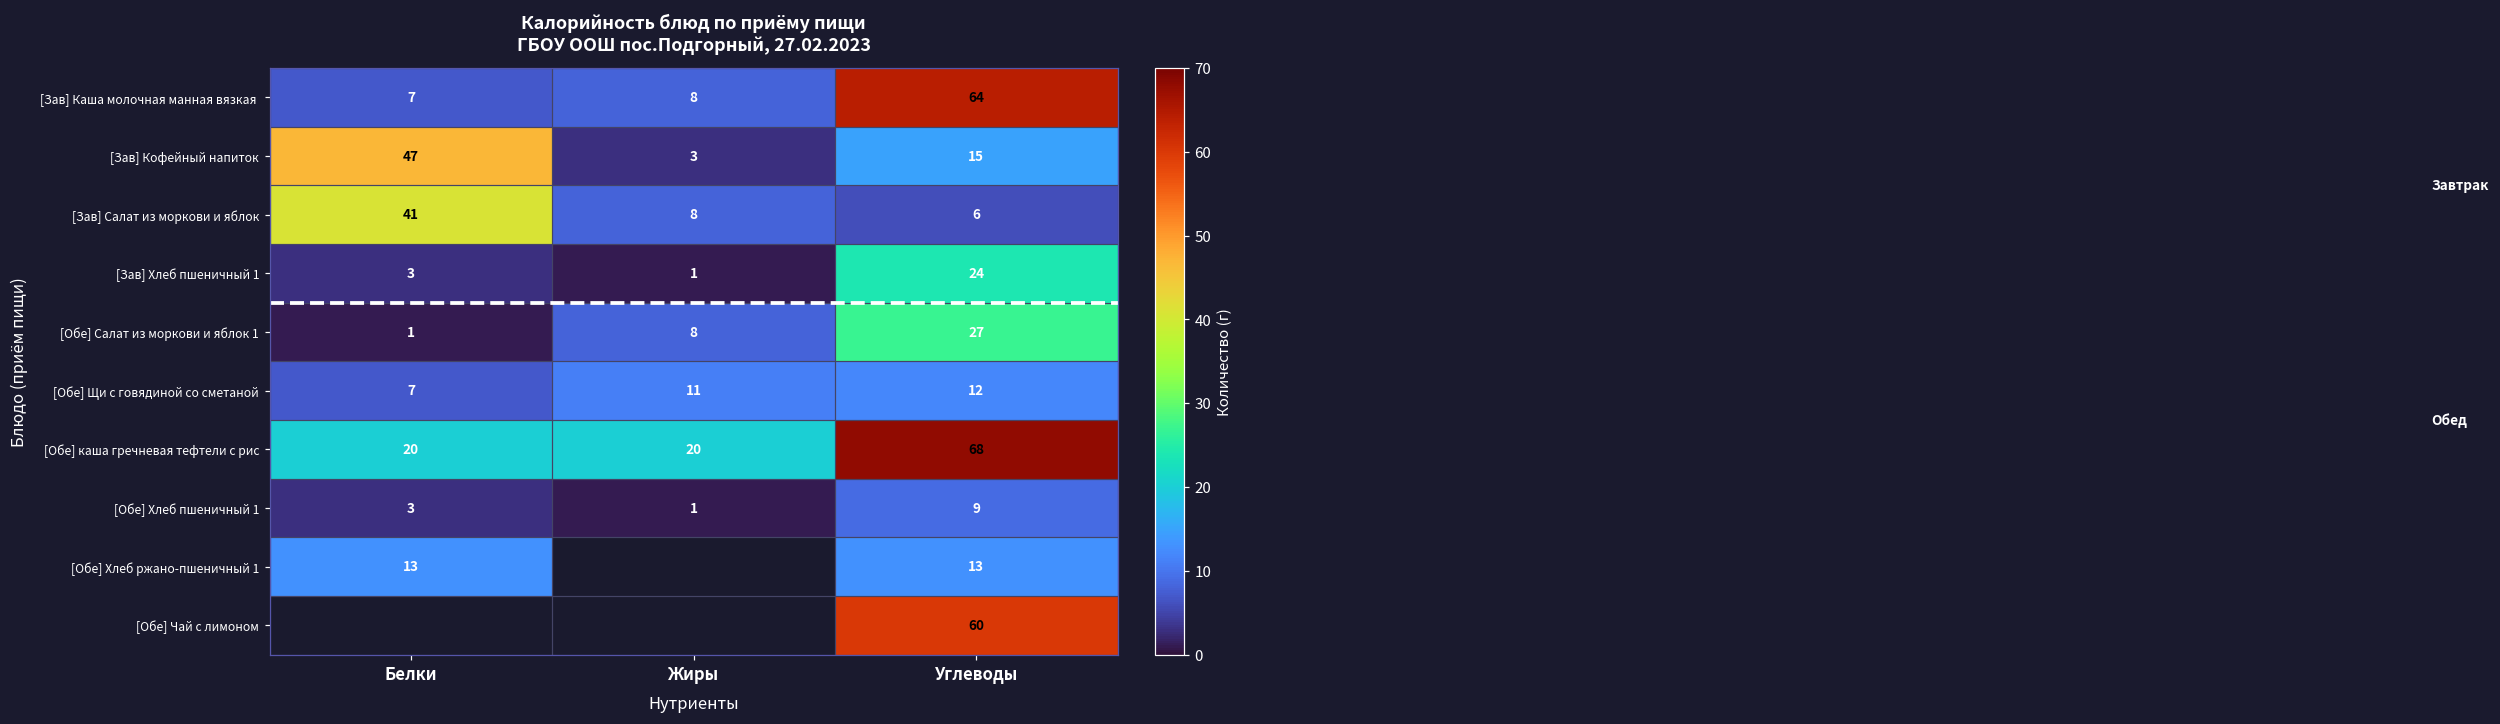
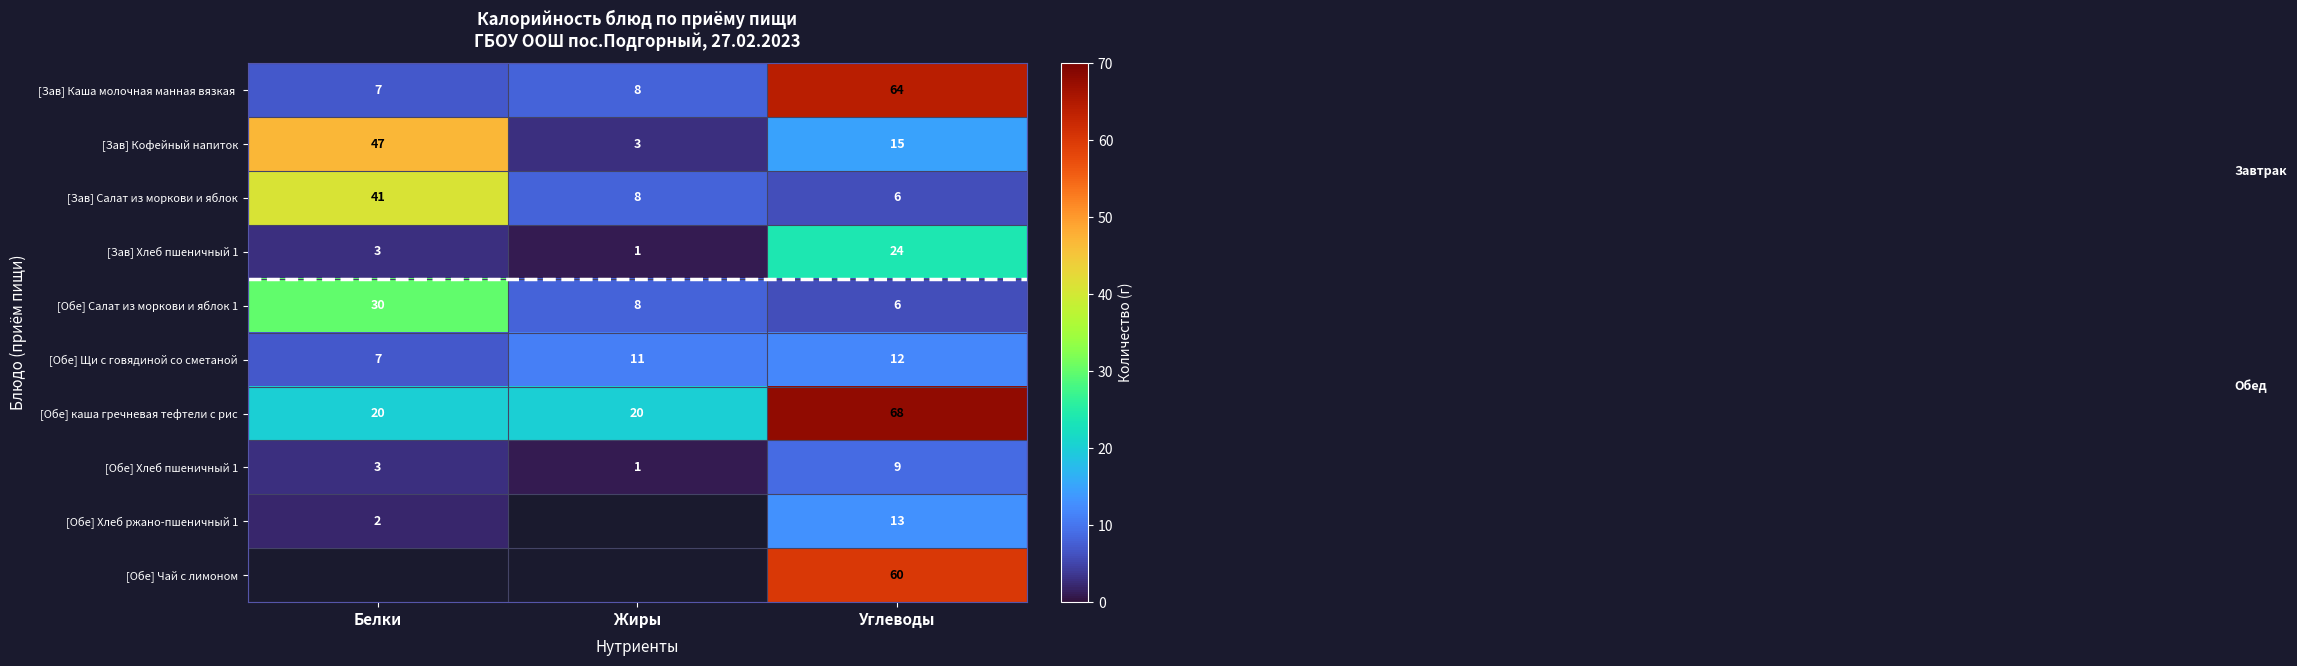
[Обе] Салат из моркови и яблок 1, Белки: 1 -> 30
[Обе] Салат из моркови и яблок 1, Углеводы: 27 -> 6
[Обе] Хлеб ржано-пшеничный 1, Белки: 13 -> 2
